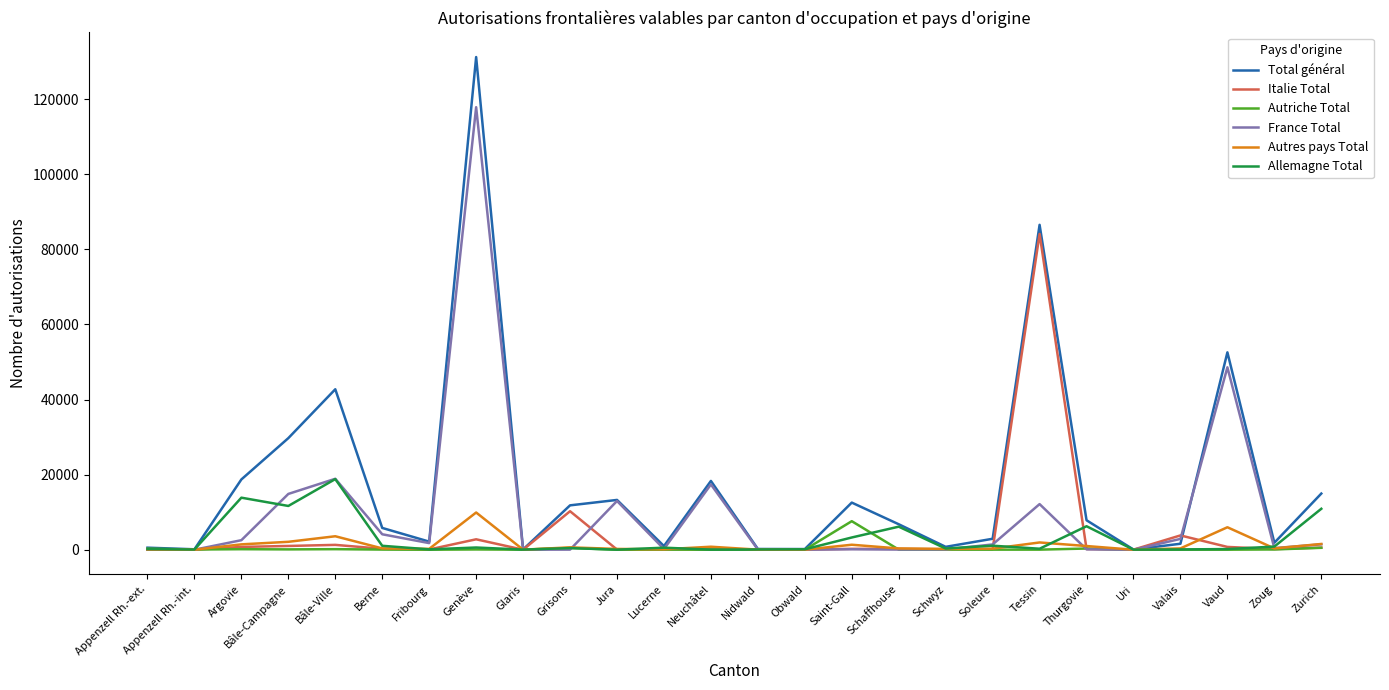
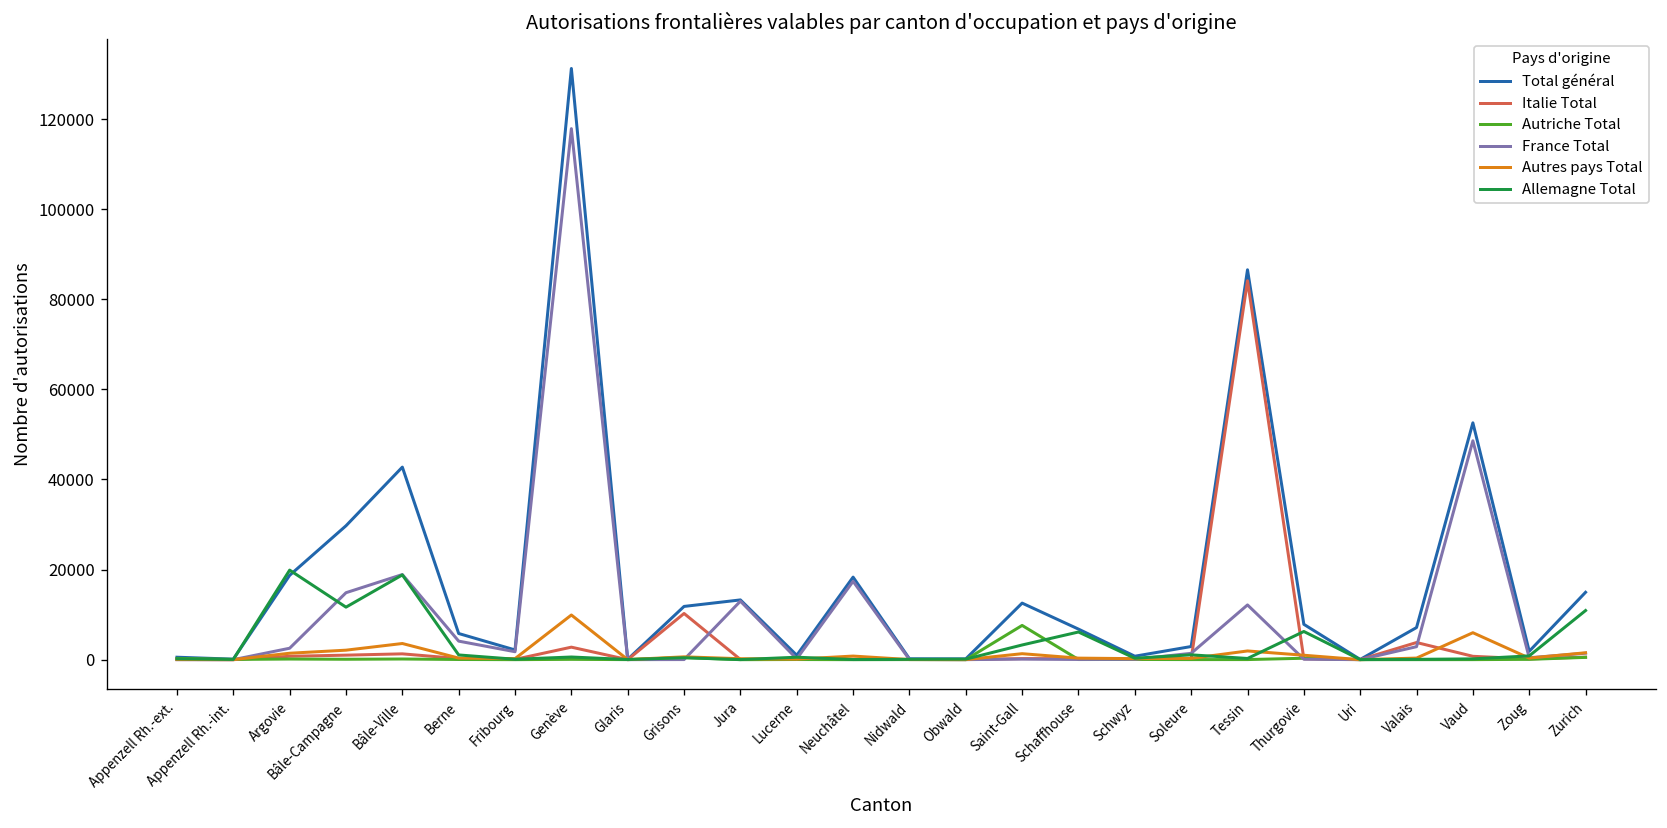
Allemagne Total, Argovie: 14000 -> 20000
Total général, Valais: 2000 -> 7000
